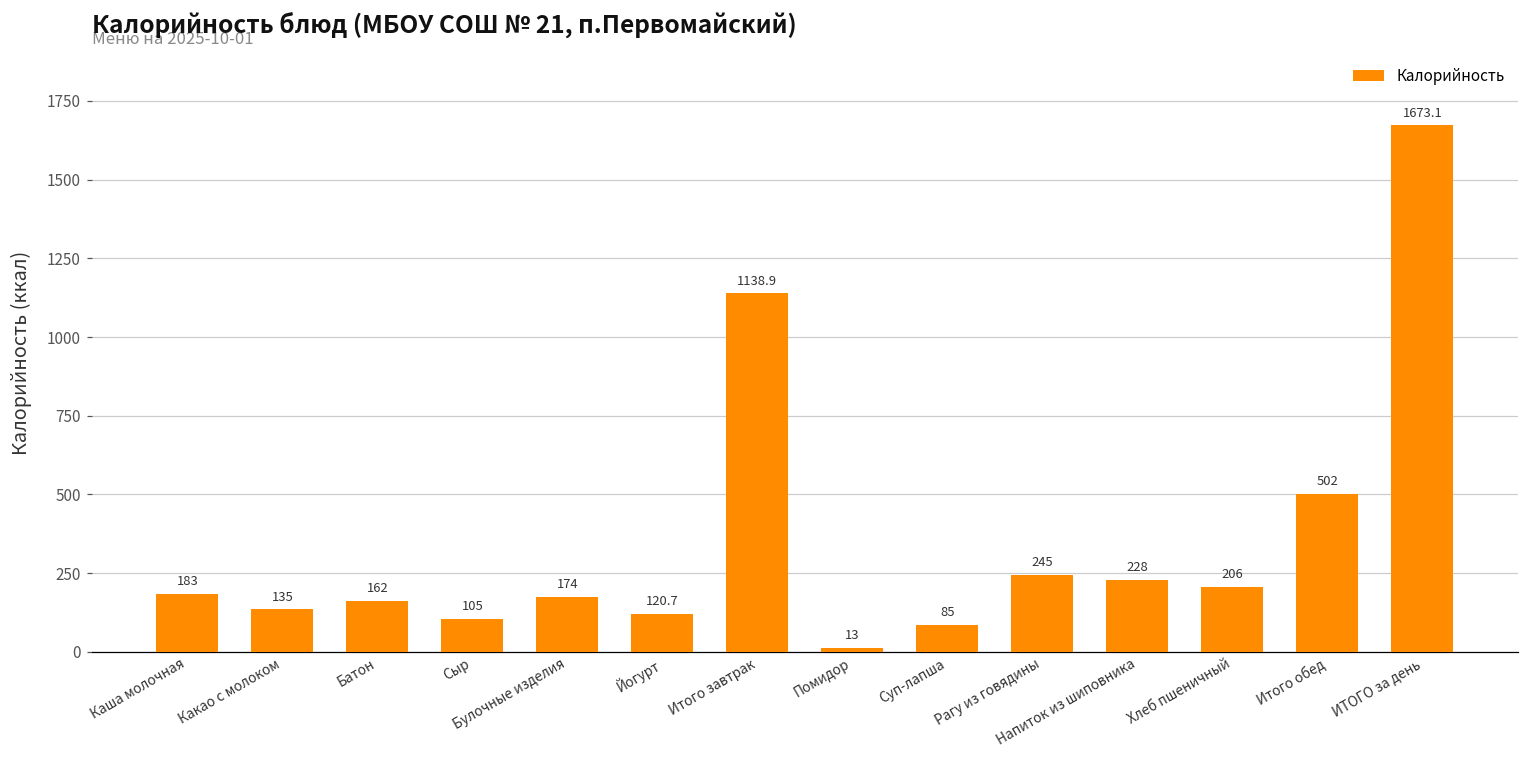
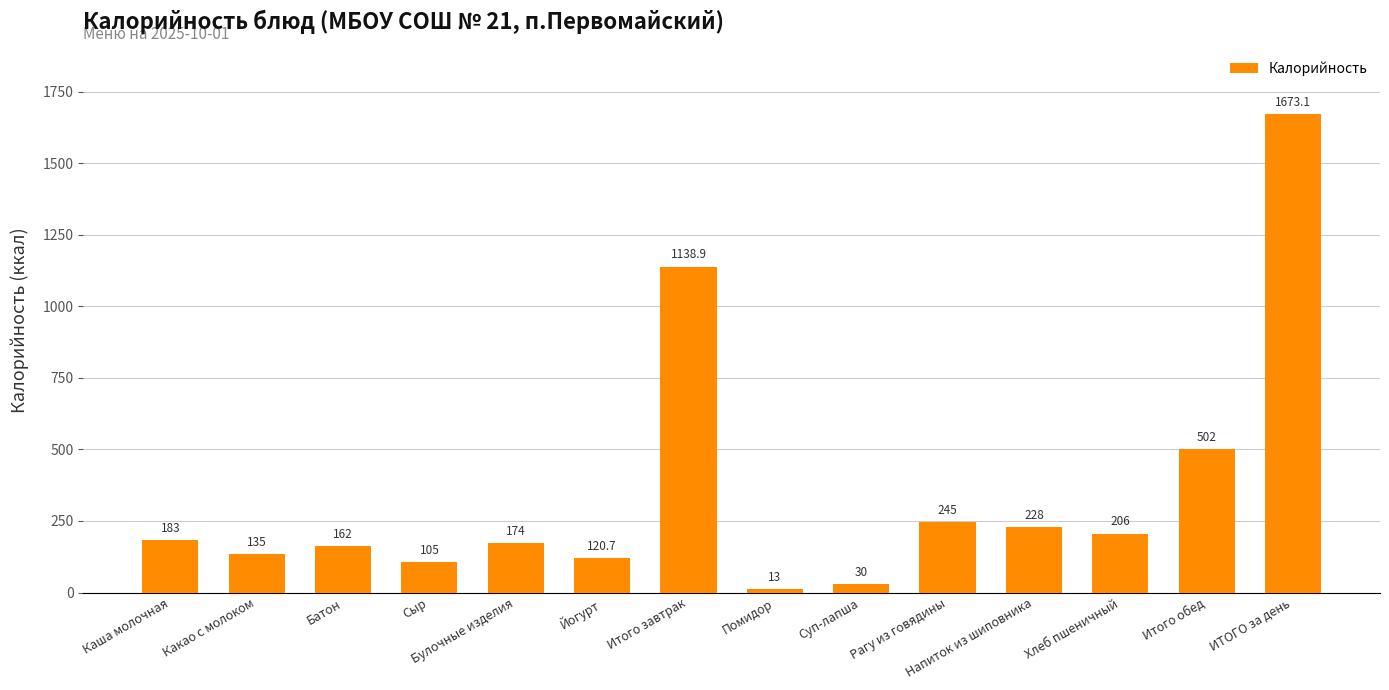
Суп-лапша: 85 -> 30
